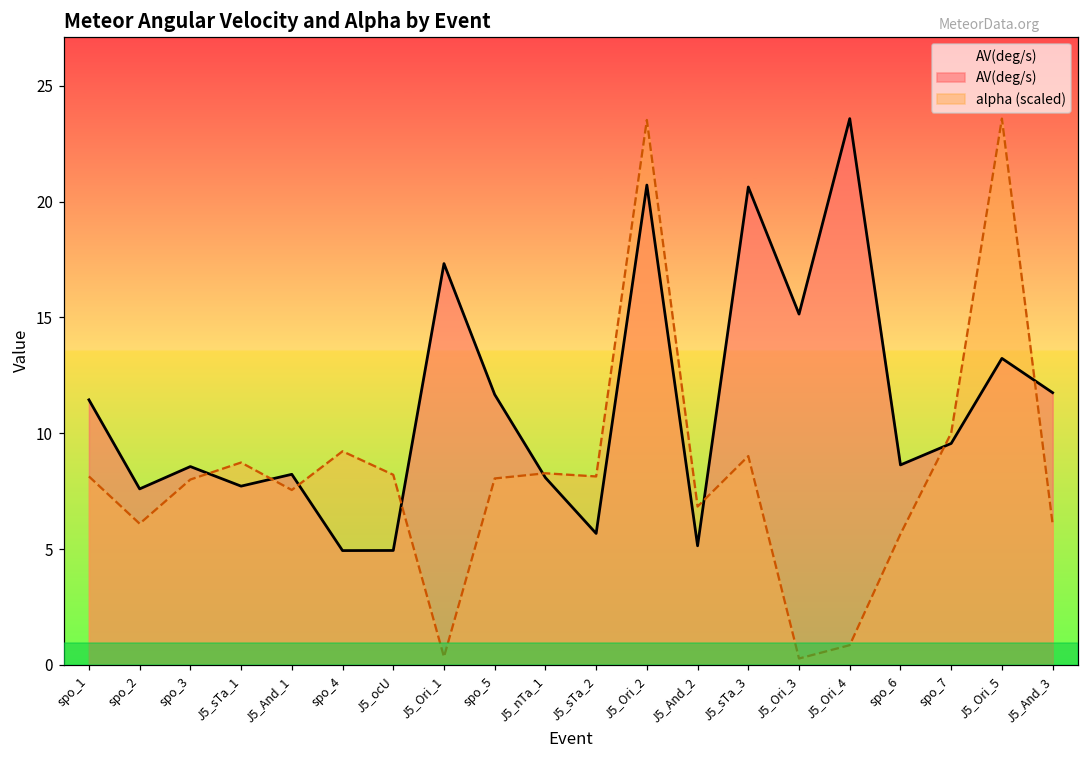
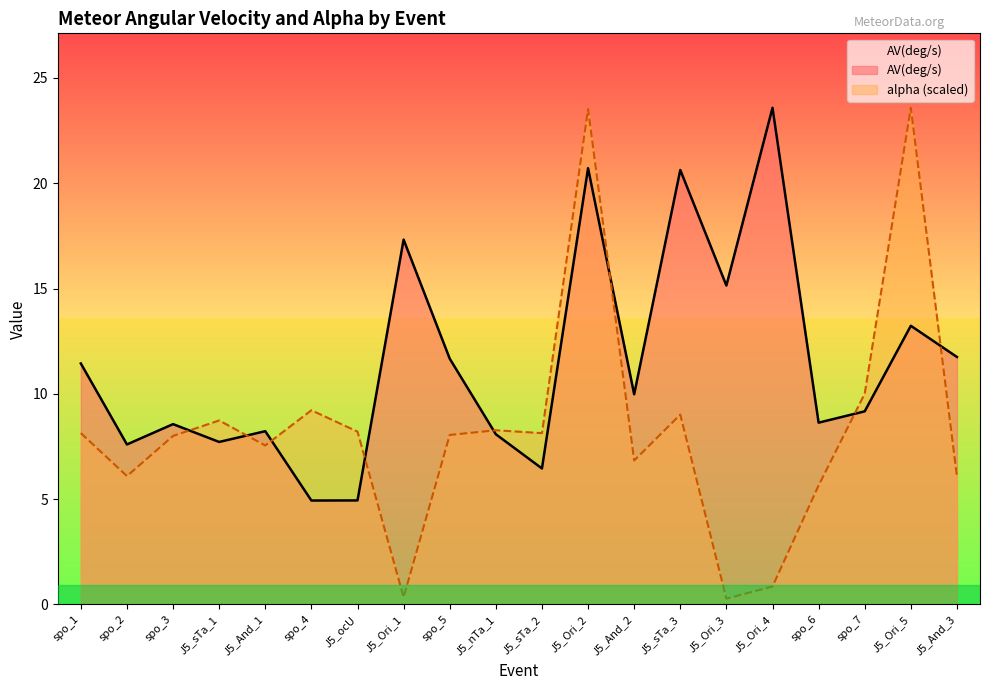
AV(deg/s), J5_sTa_2: 5.7 -> 6.5
AV(deg/s), J5_And_2: 5.1 -> 10.0
AV(deg/s), spo_7: 9.6 -> 9.2
